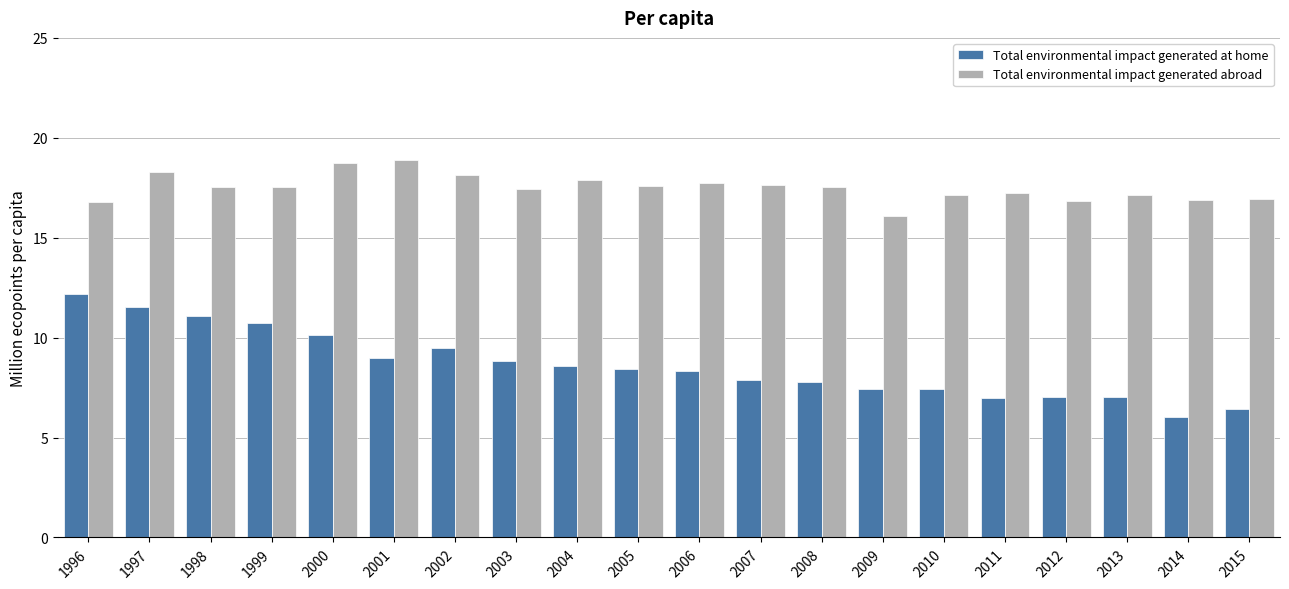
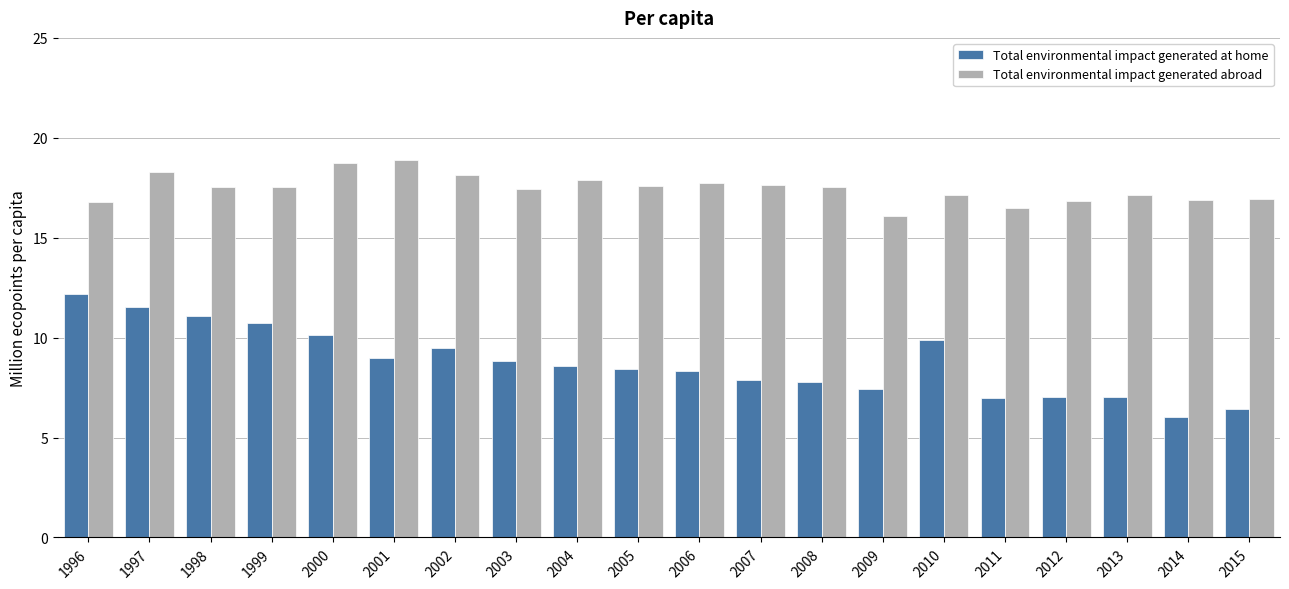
Total environmental impact generated at home, 2010: 7.4 -> 9.9
Total environmental impact generated abroad, 2011: 17.2 -> 16.5
